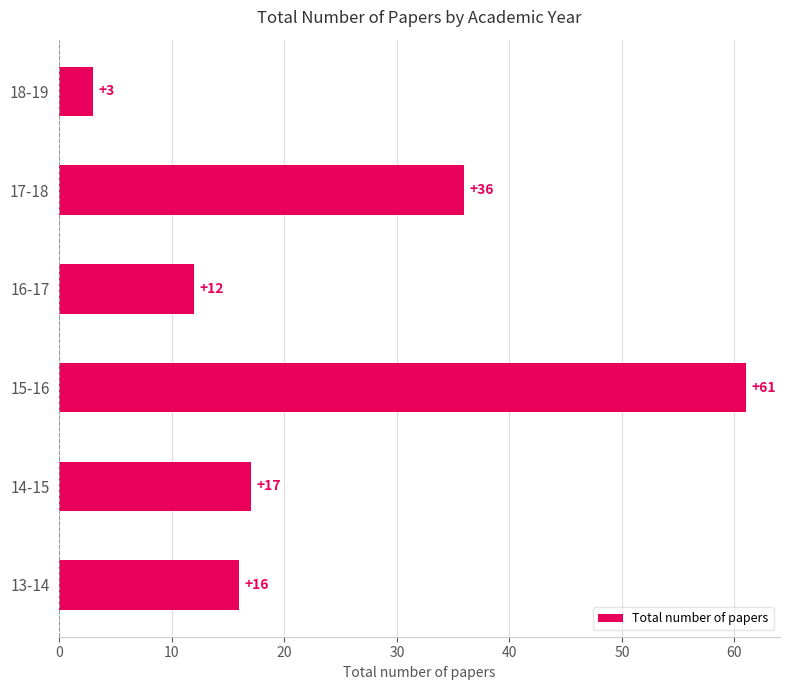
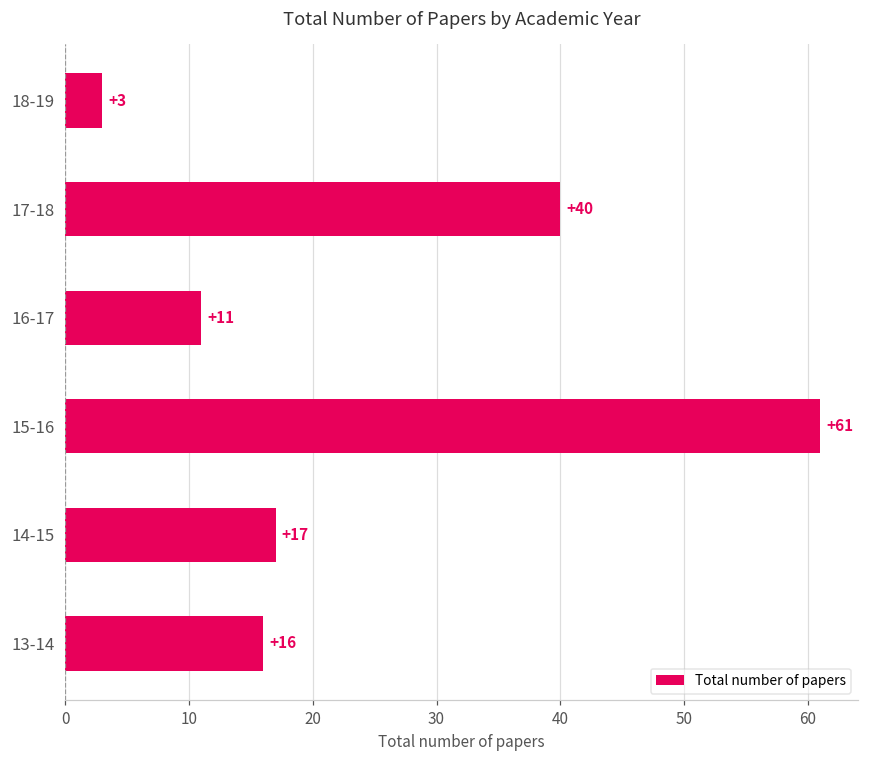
17-18: +36 -> +40
16-17: +12 -> +11
